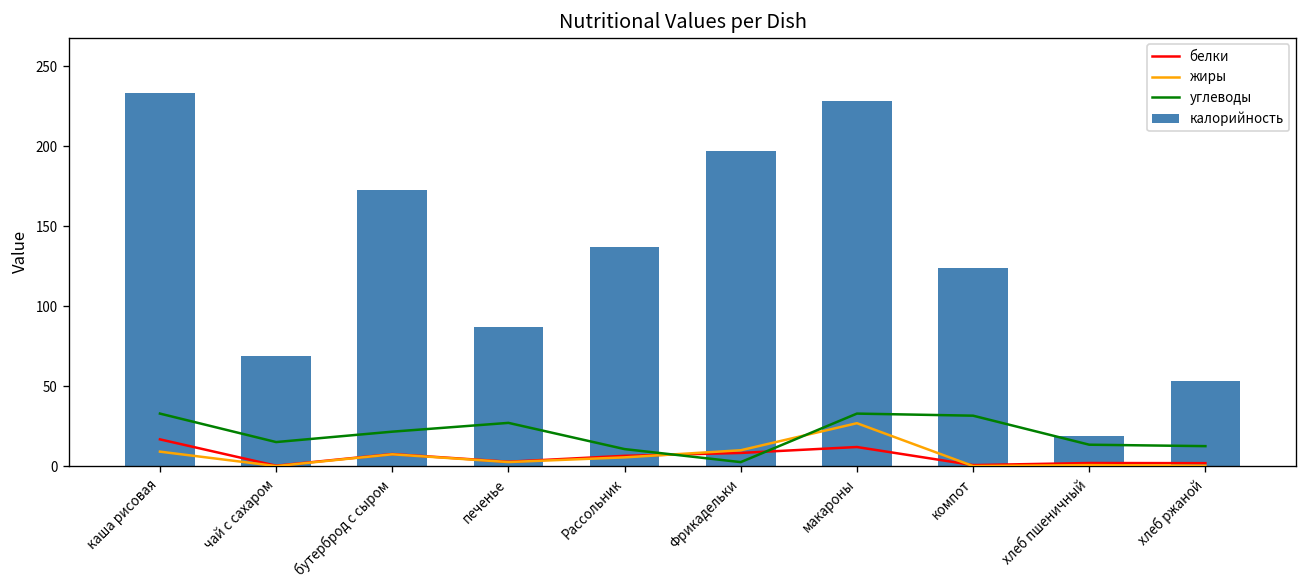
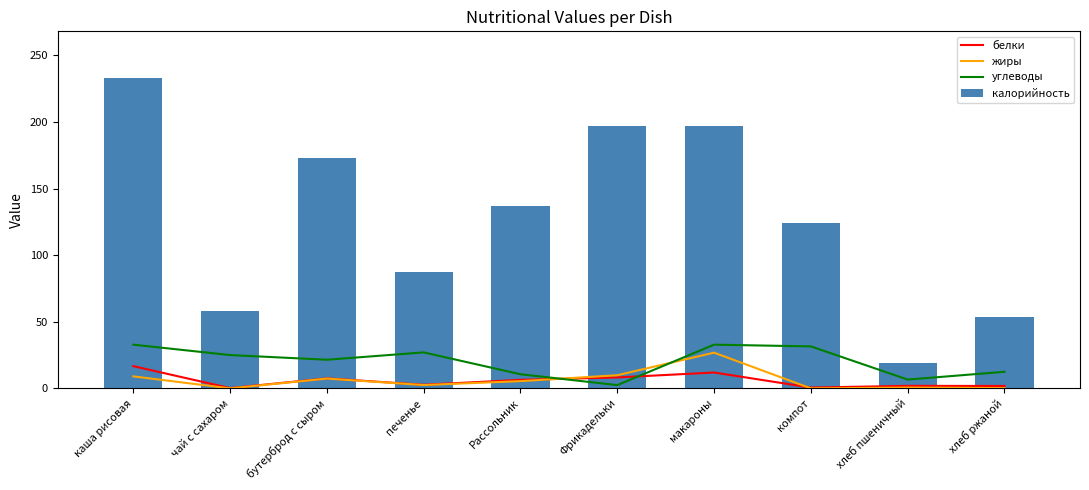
калорийность, чай с сахаром: 69 -> 58
углеводы, чай с сахаром: 15 -> 25
калорийность, макароны: 229 -> 197
углеводы, хлеб пшеничный: 13 -> 7
